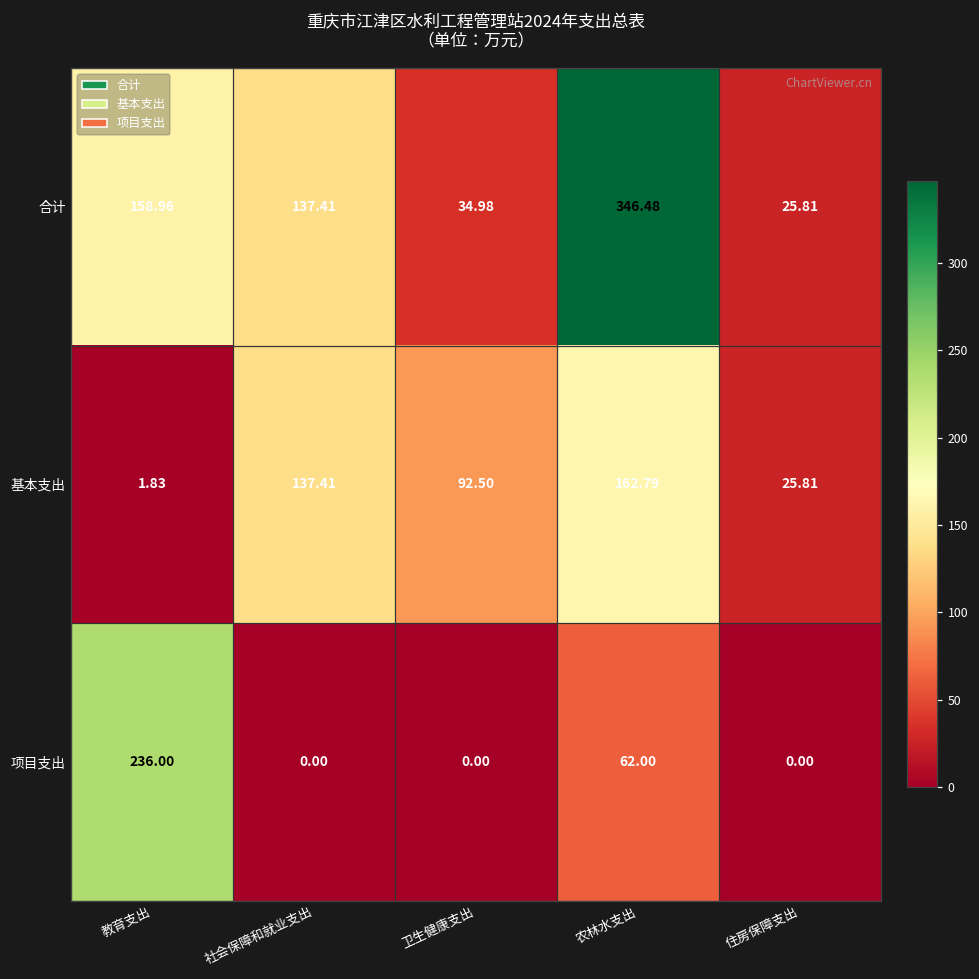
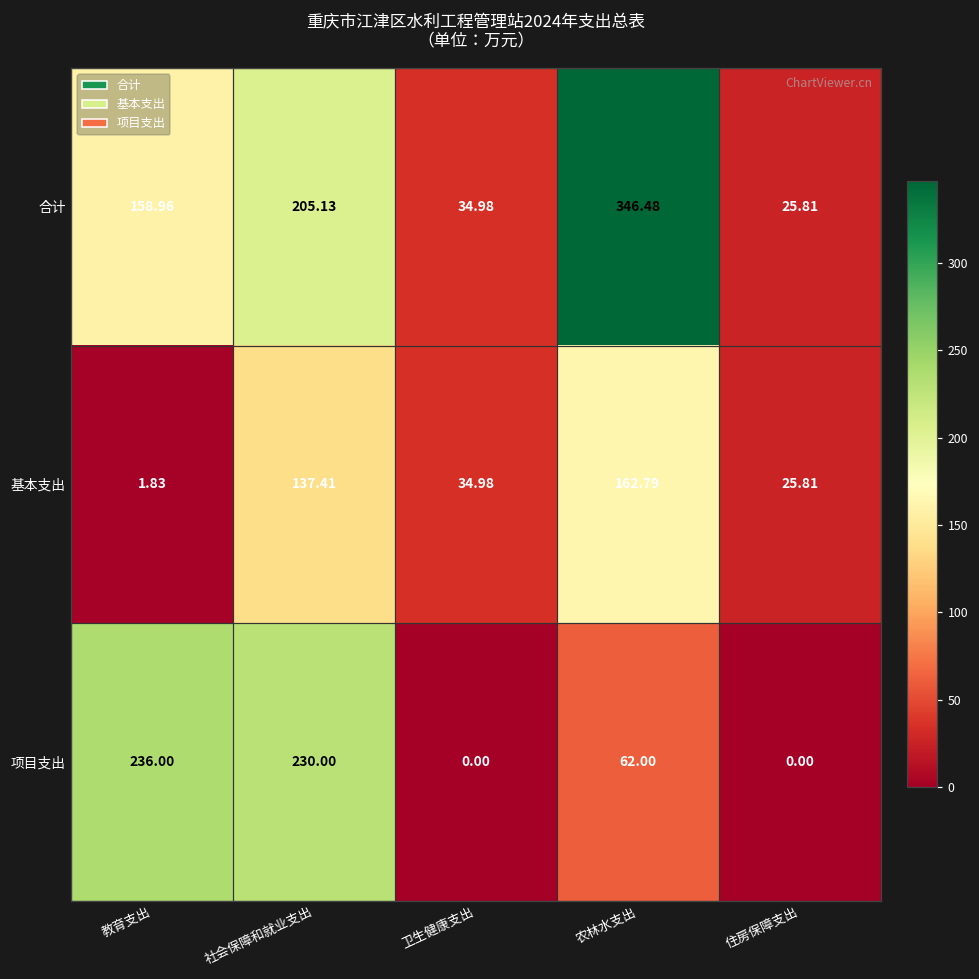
合计, 社会保障和就业支出: 137.41 -> 205.13
基本支出, 卫生健康支出: 92.50 -> 34.98
项目支出, 社会保障和就业支出: 0.00 -> 230.00
